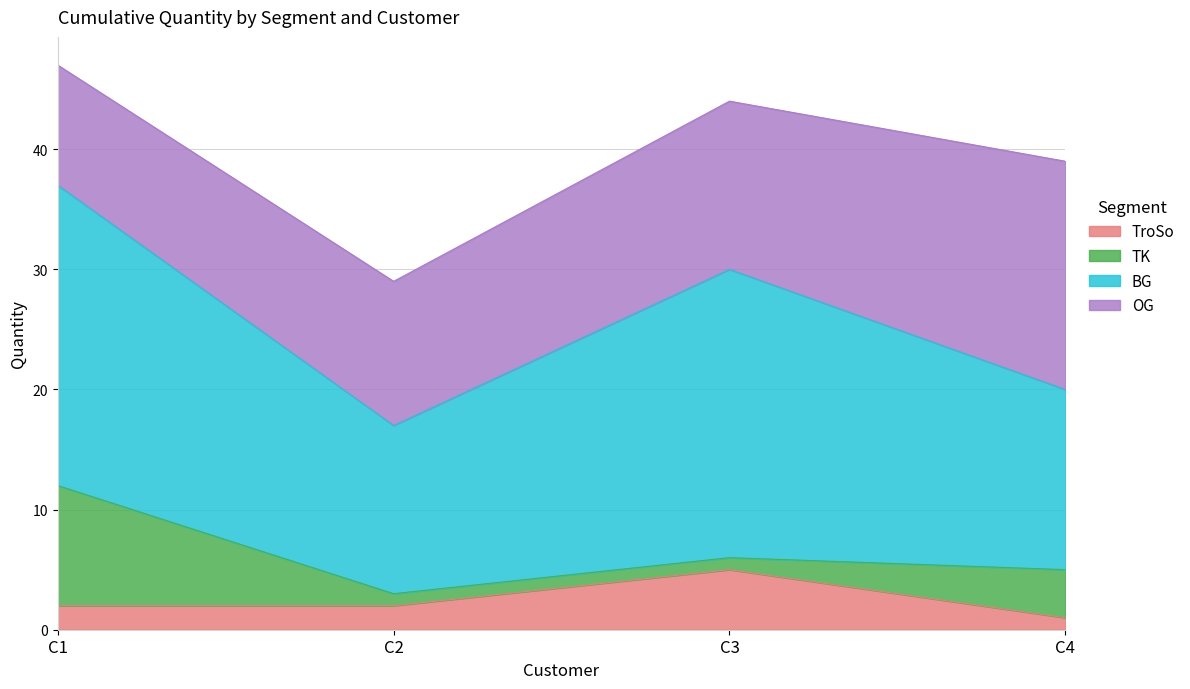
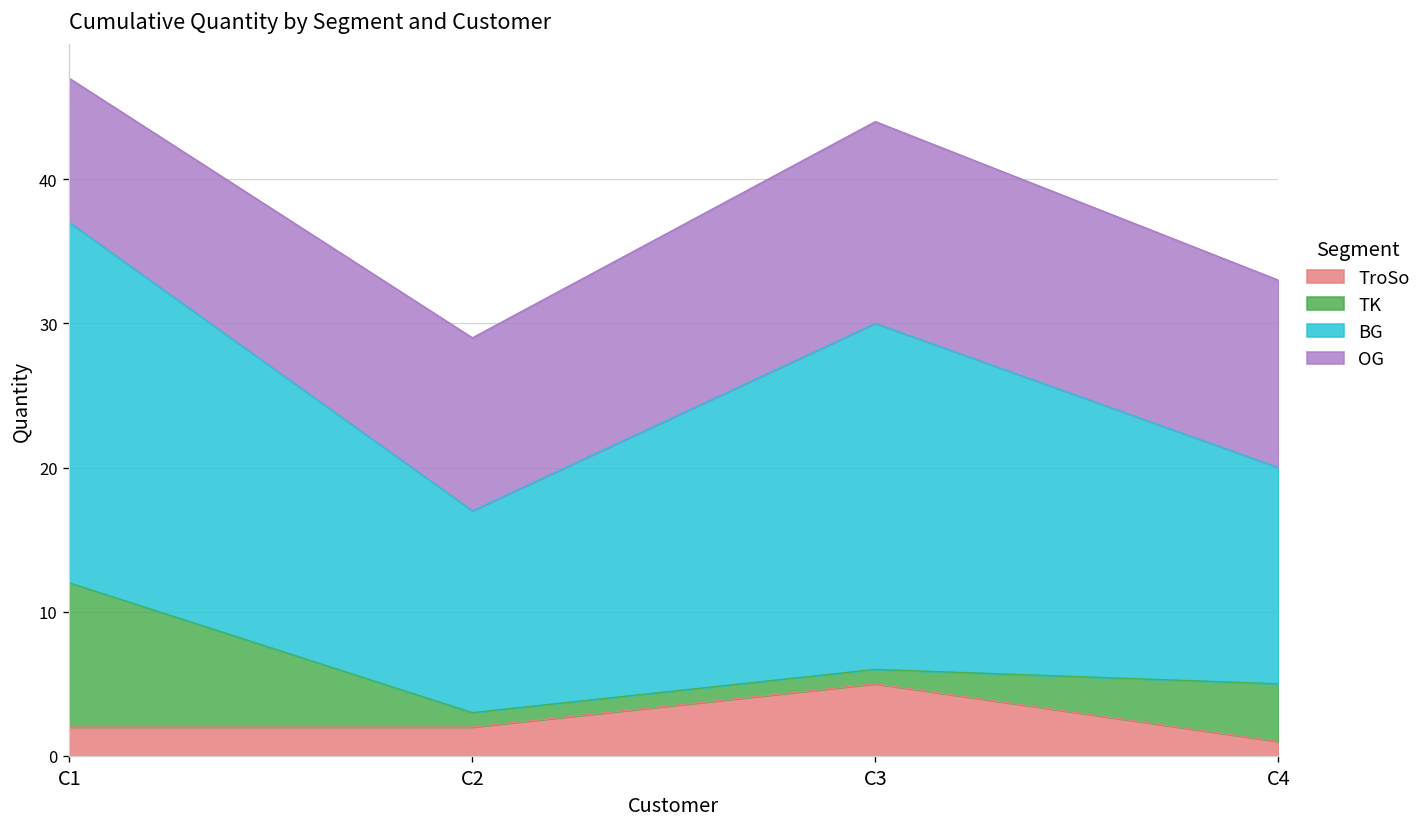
OG, C4: 19 -> 13
